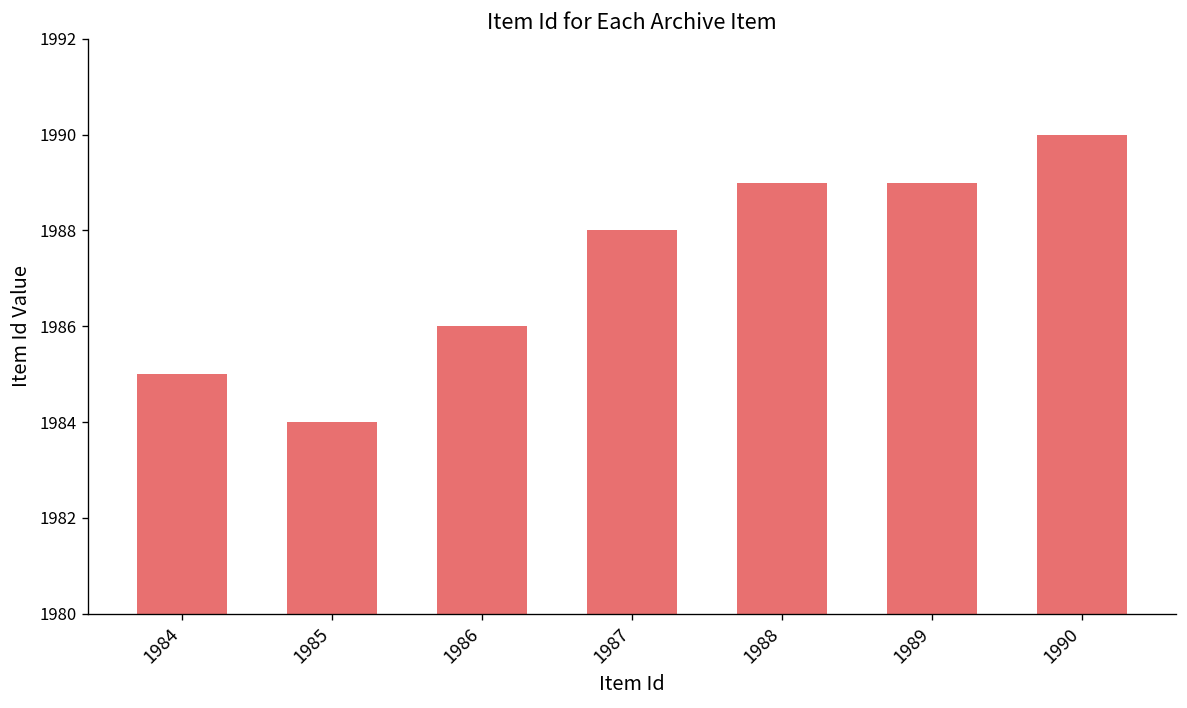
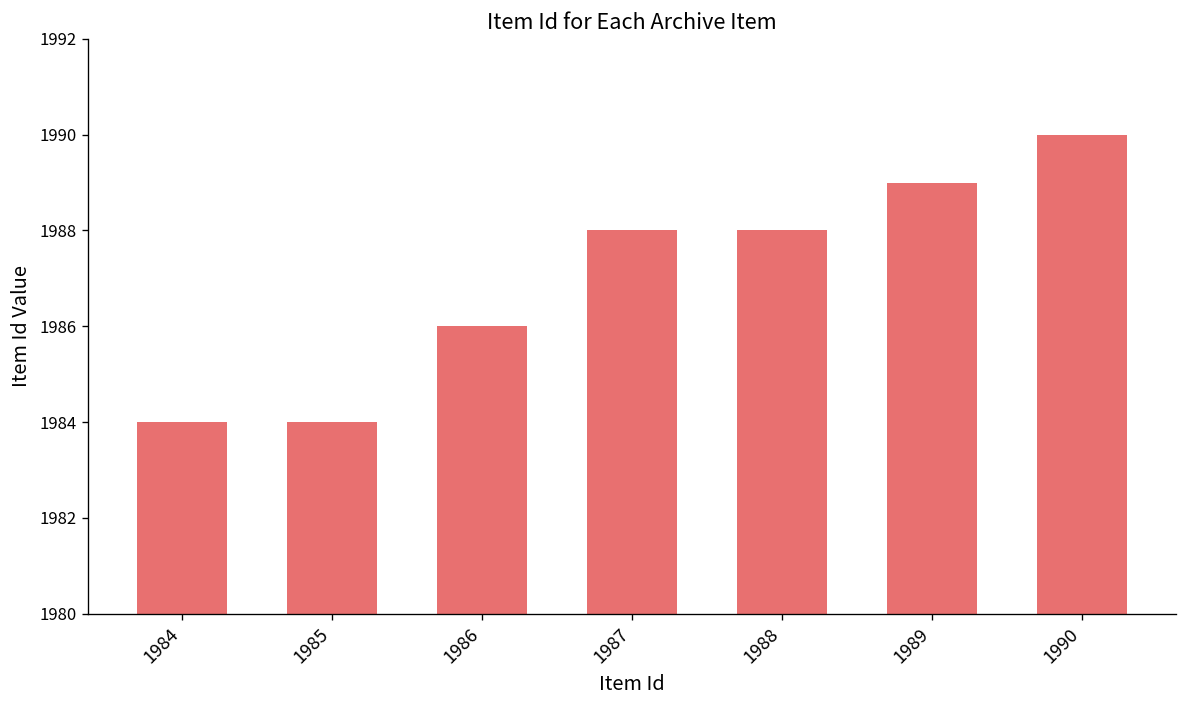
1984: 1985 -> 1984
1988: 1989 -> 1988
